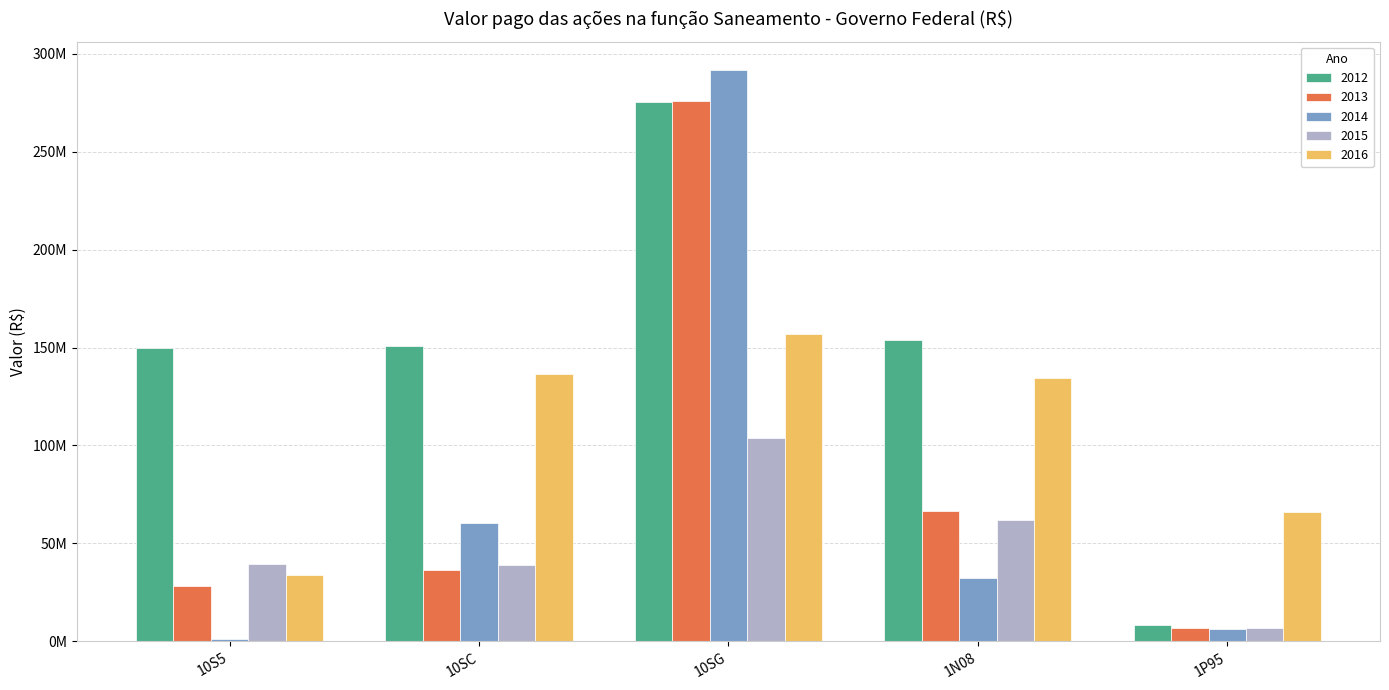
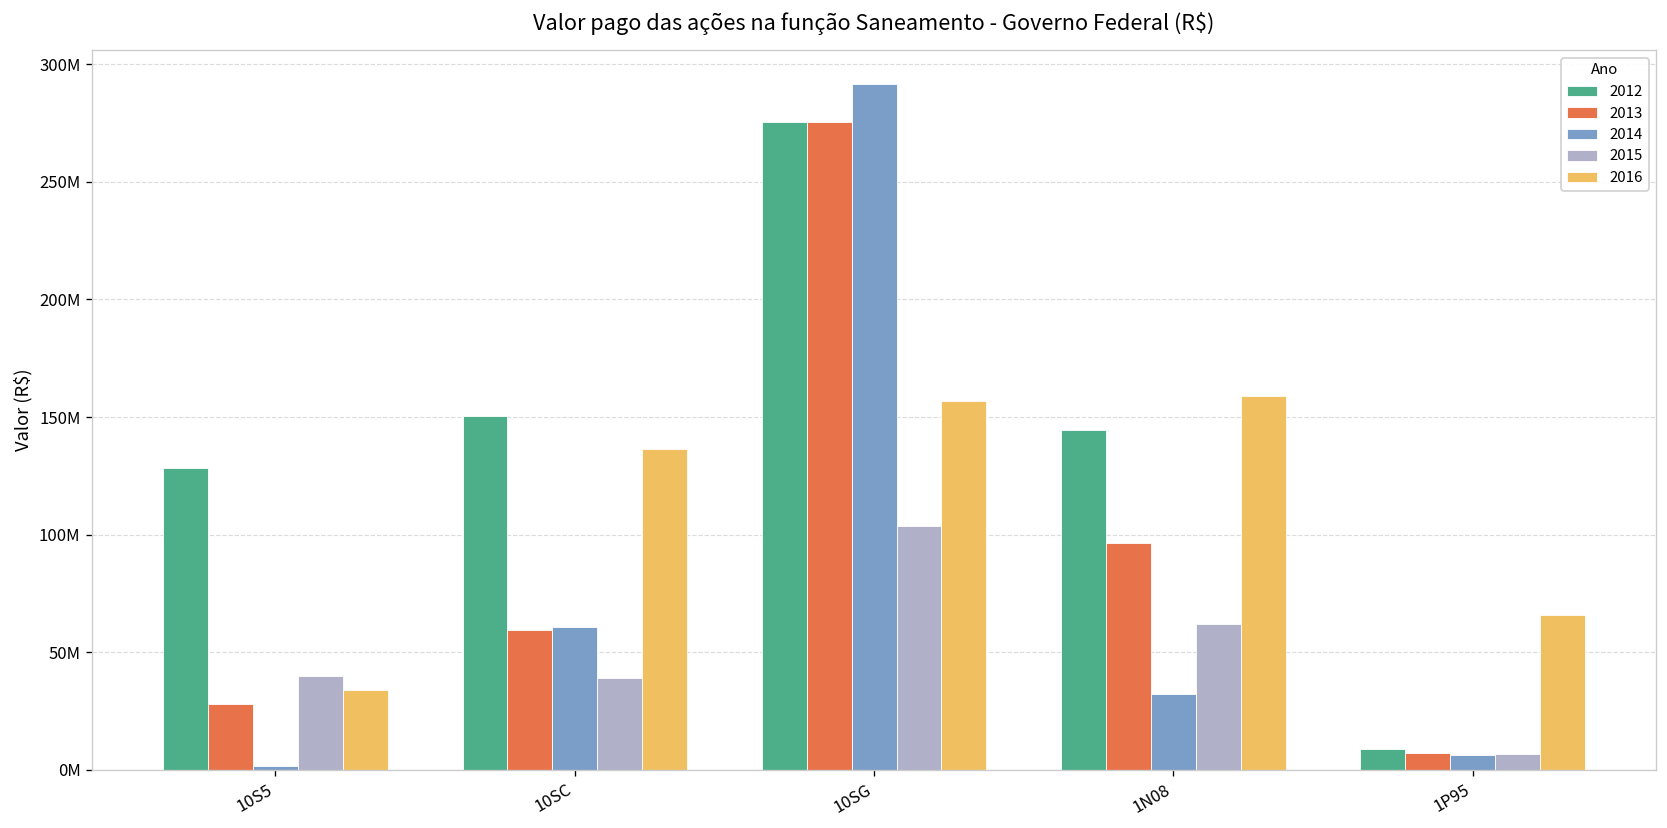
2012, 10S5: 150000000 -> 128000000
2013, 10SC: 37000000 -> 60000000
2012, 1N08: 154000000 -> 145000000
2013, 1N08: 67000000 -> 96000000
2016, 1N08: 134000000 -> 159000000
